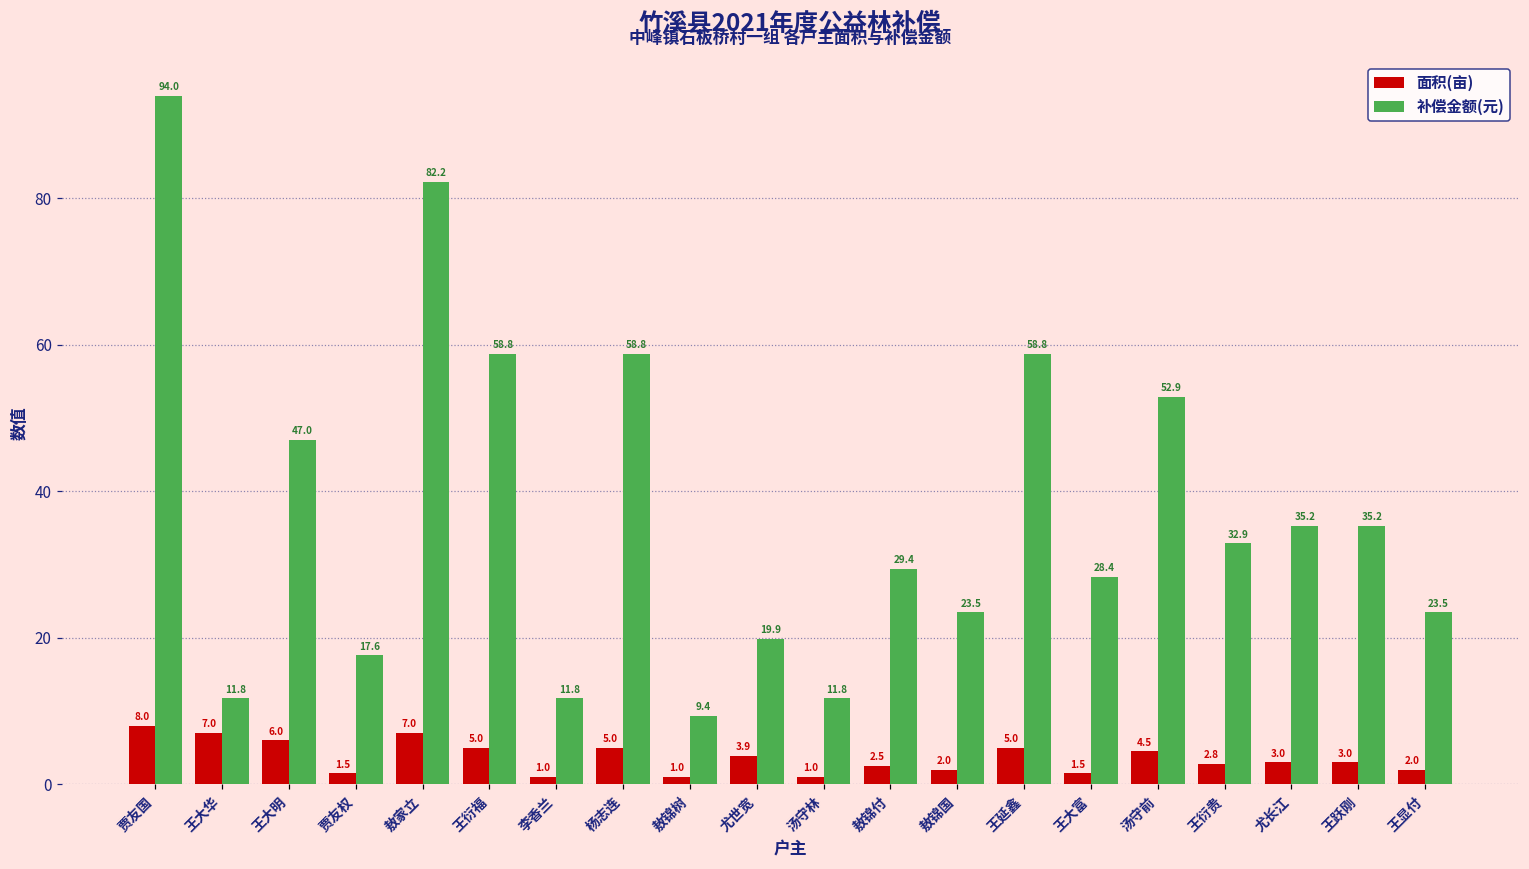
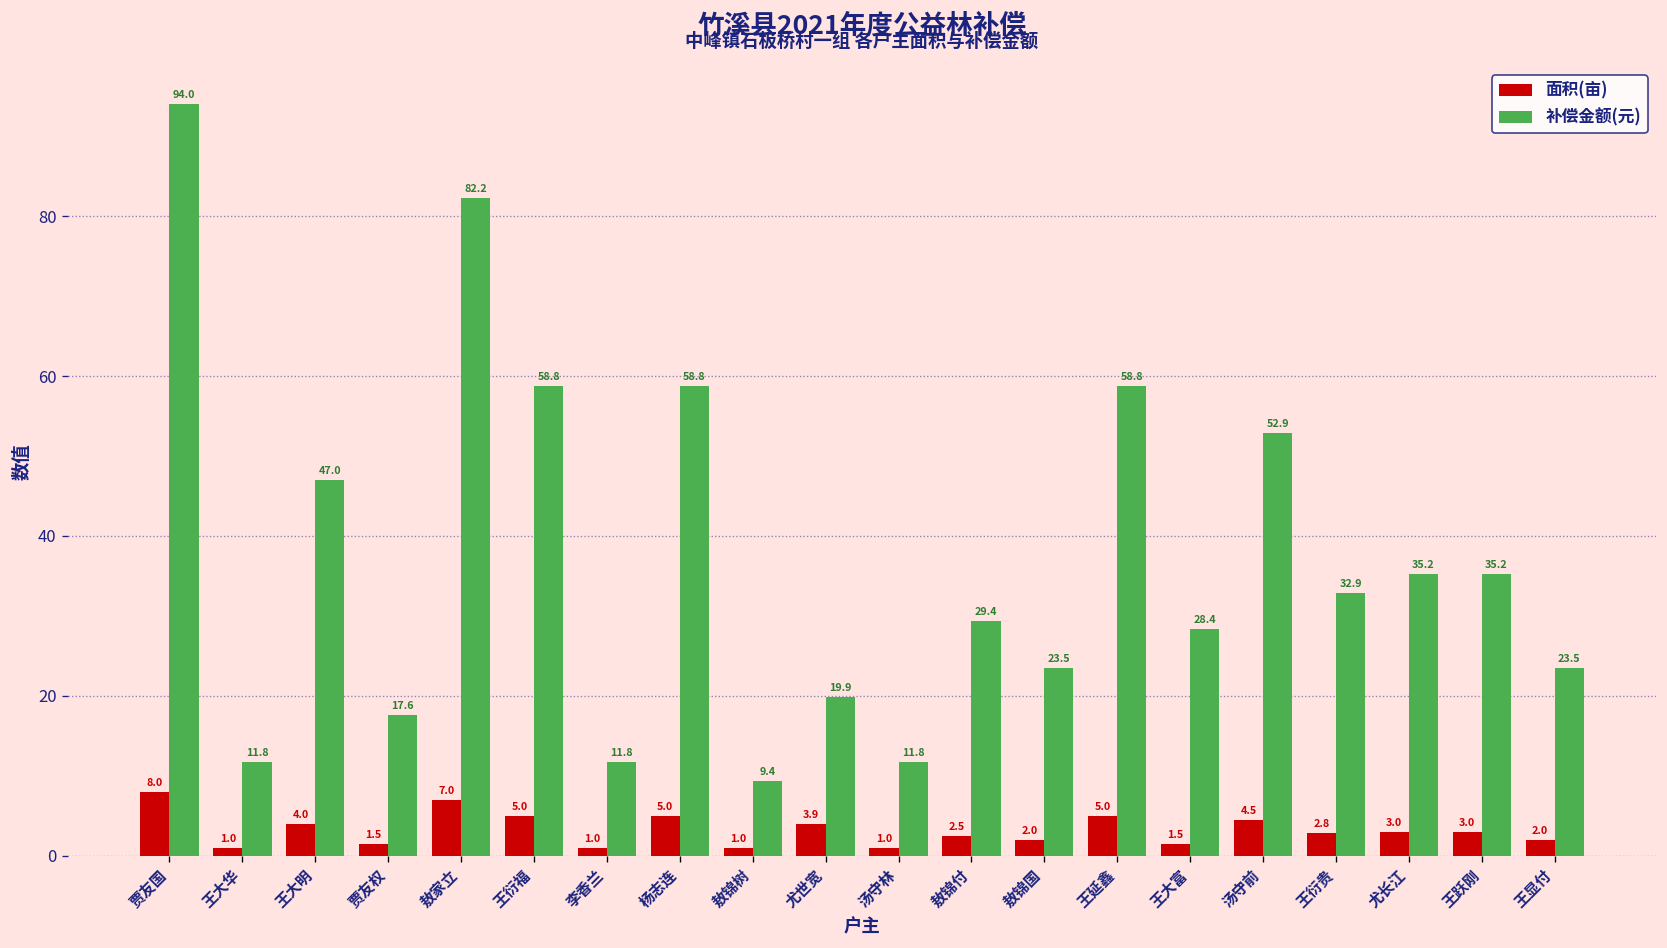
面积(亩), 王大华: 7.0 -> 1.0
面积(亩), 王大明: 6.0 -> 4.0
